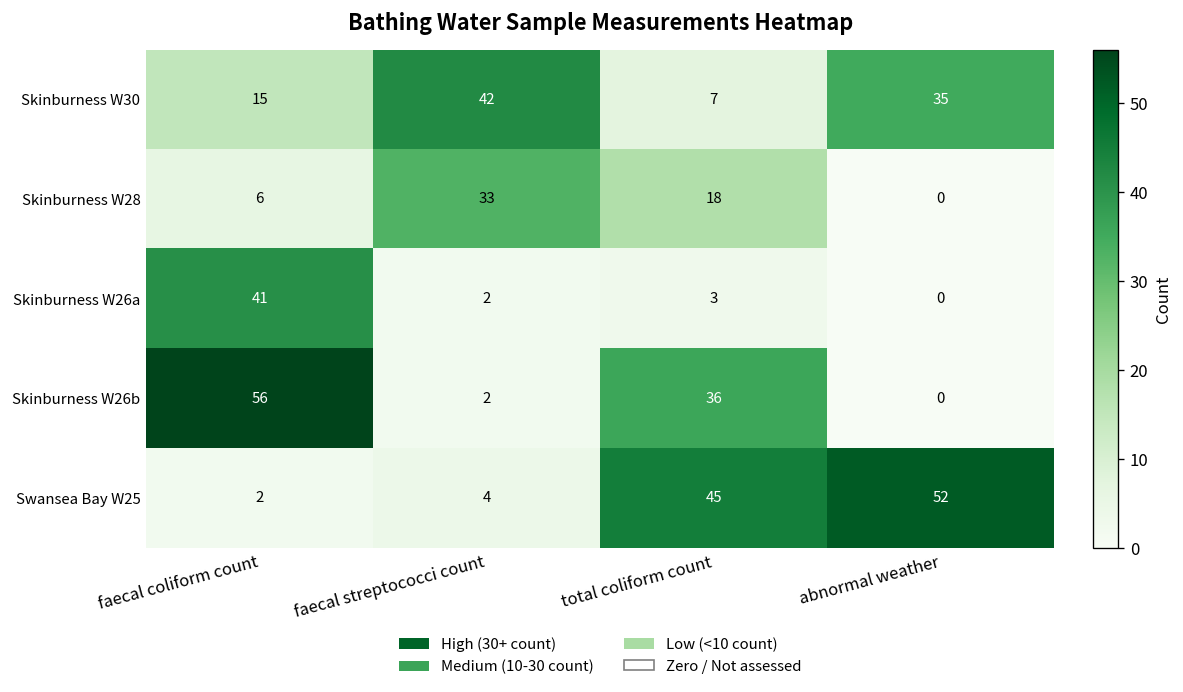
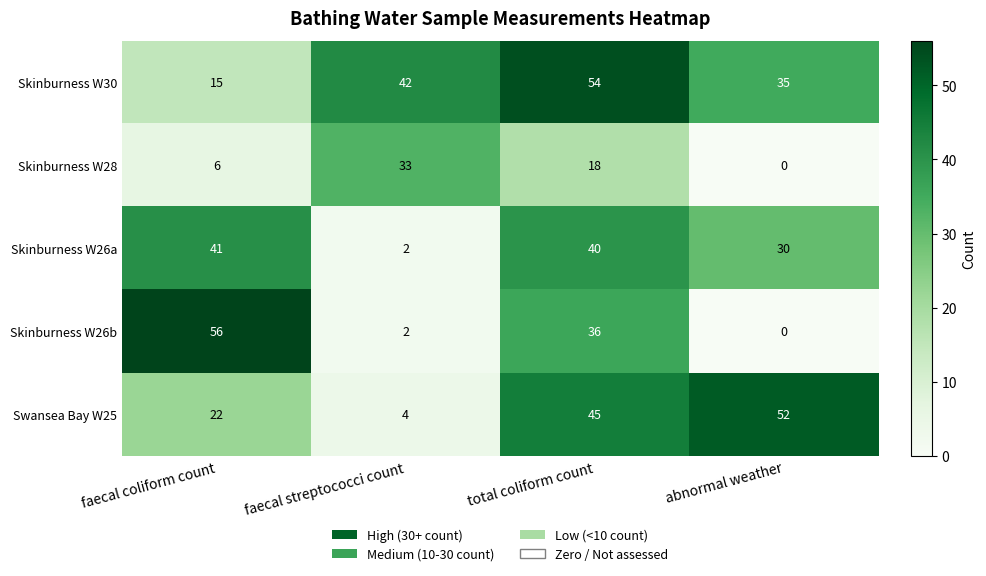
Skinburness W30, total coliform count: 7 -> 54
Skinburness W26a, total coliform count: 3 -> 40
Skinburness W26a, abnormal weather: 0 -> 30
Swansea Bay W25, faecal coliform count: 2 -> 22
